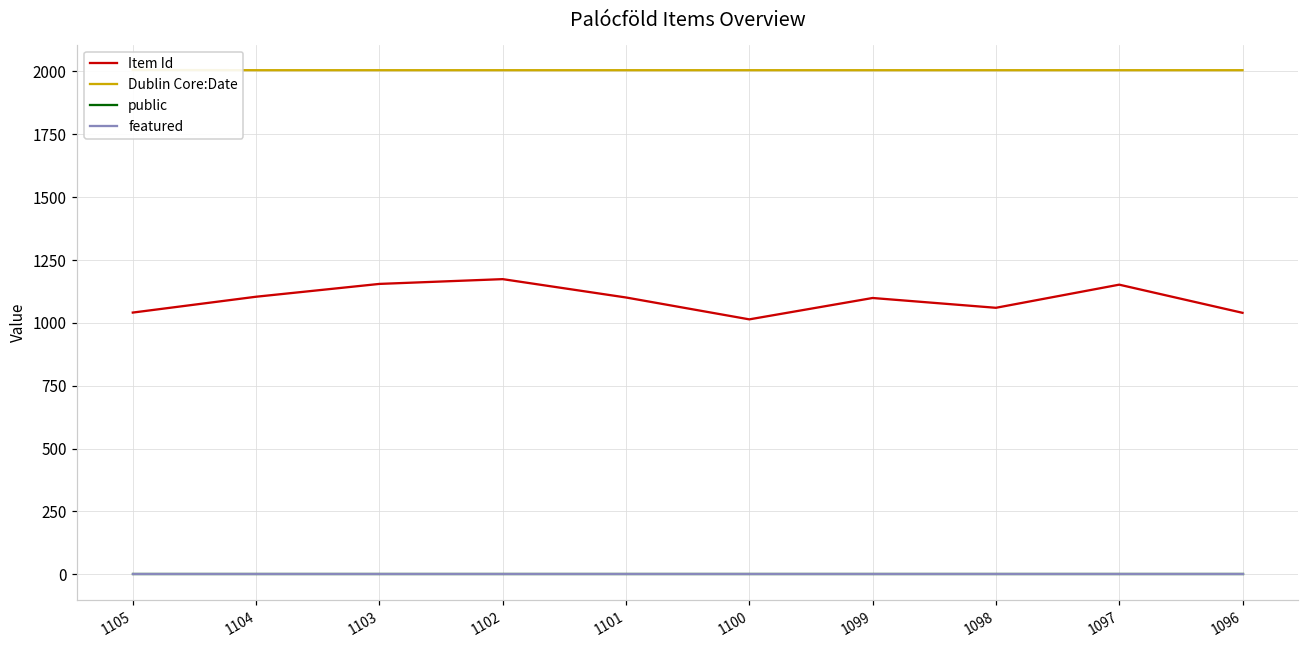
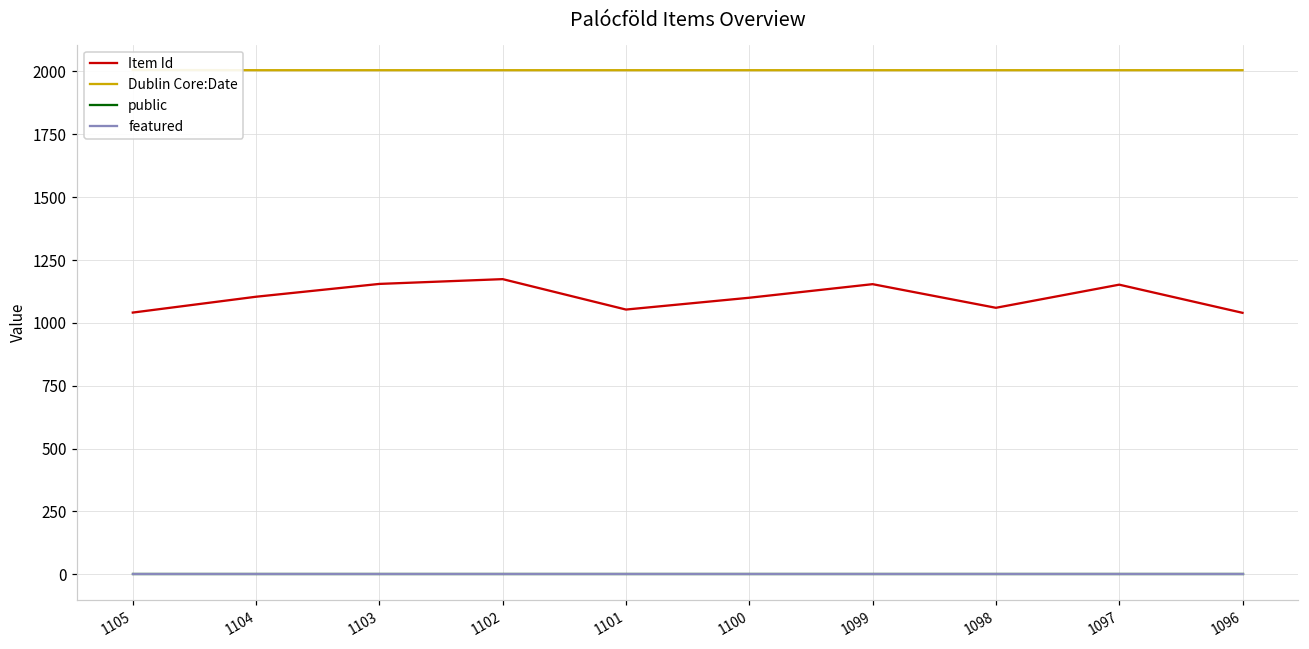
Item Id, 1101: 1100 -> 1050
Item Id, 1100: 1010 -> 1100
Item Id, 1099: 1100 -> 1150
